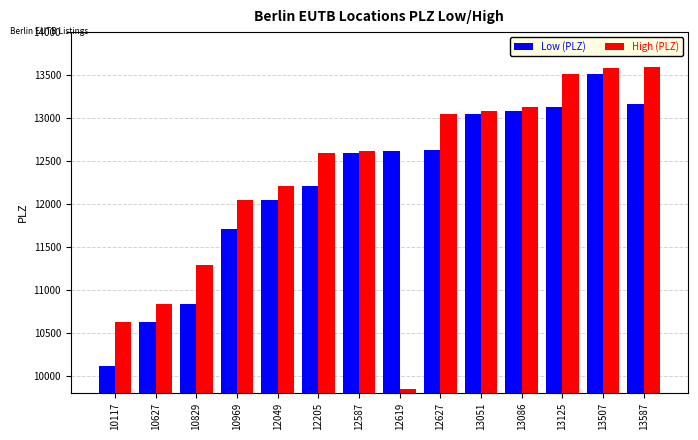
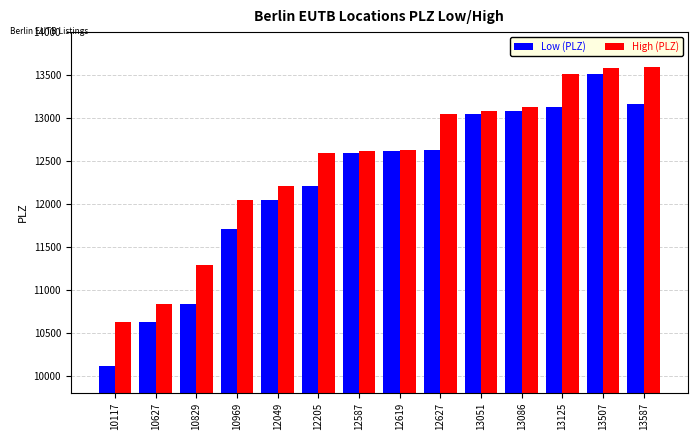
High (PLZ), 12619: 9800 -> 12600
